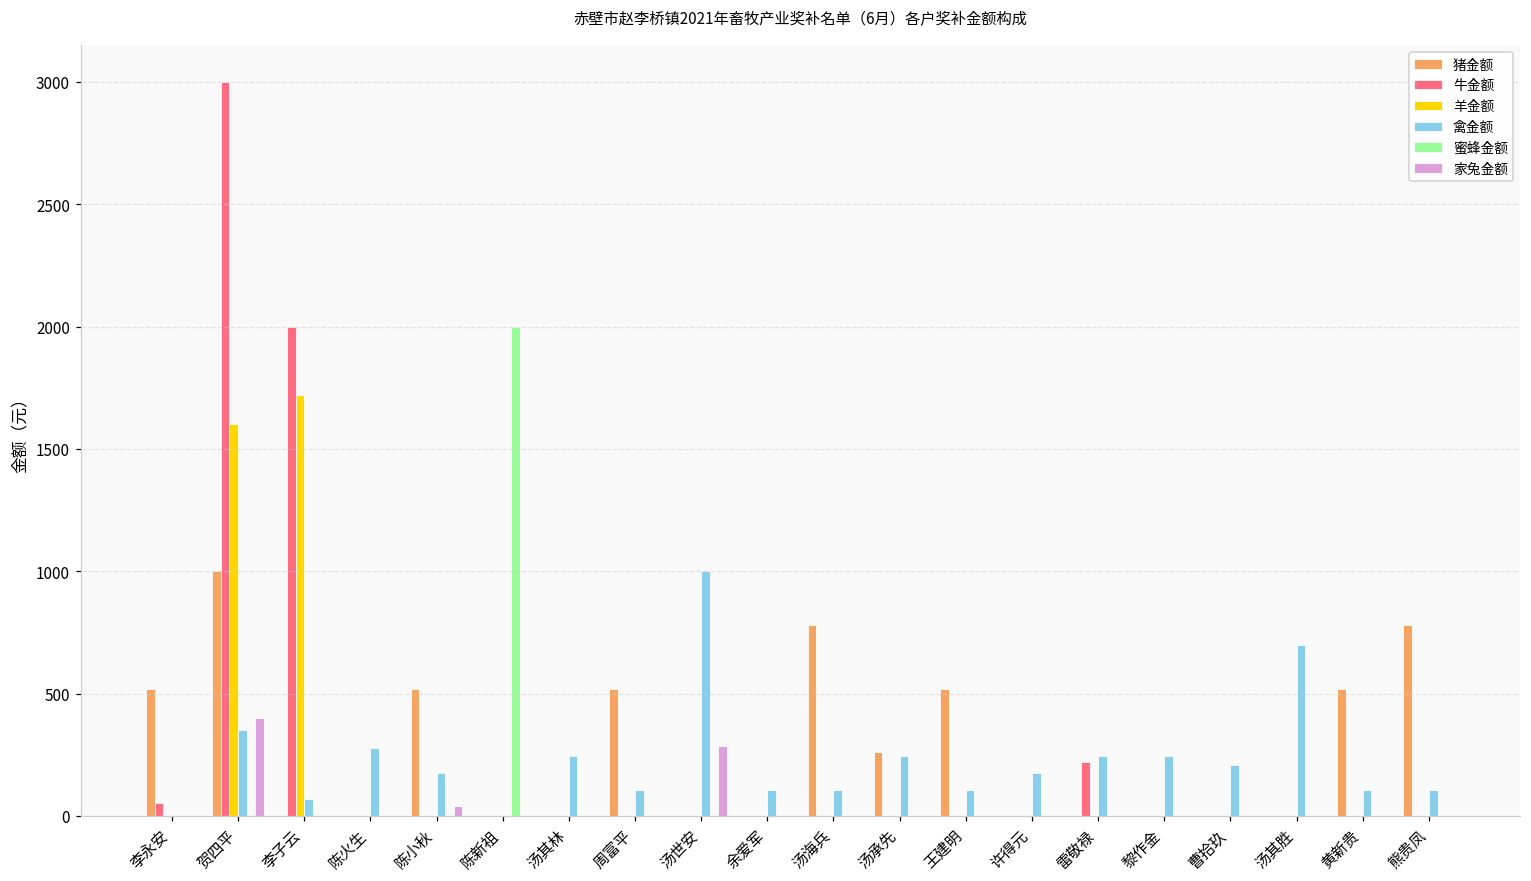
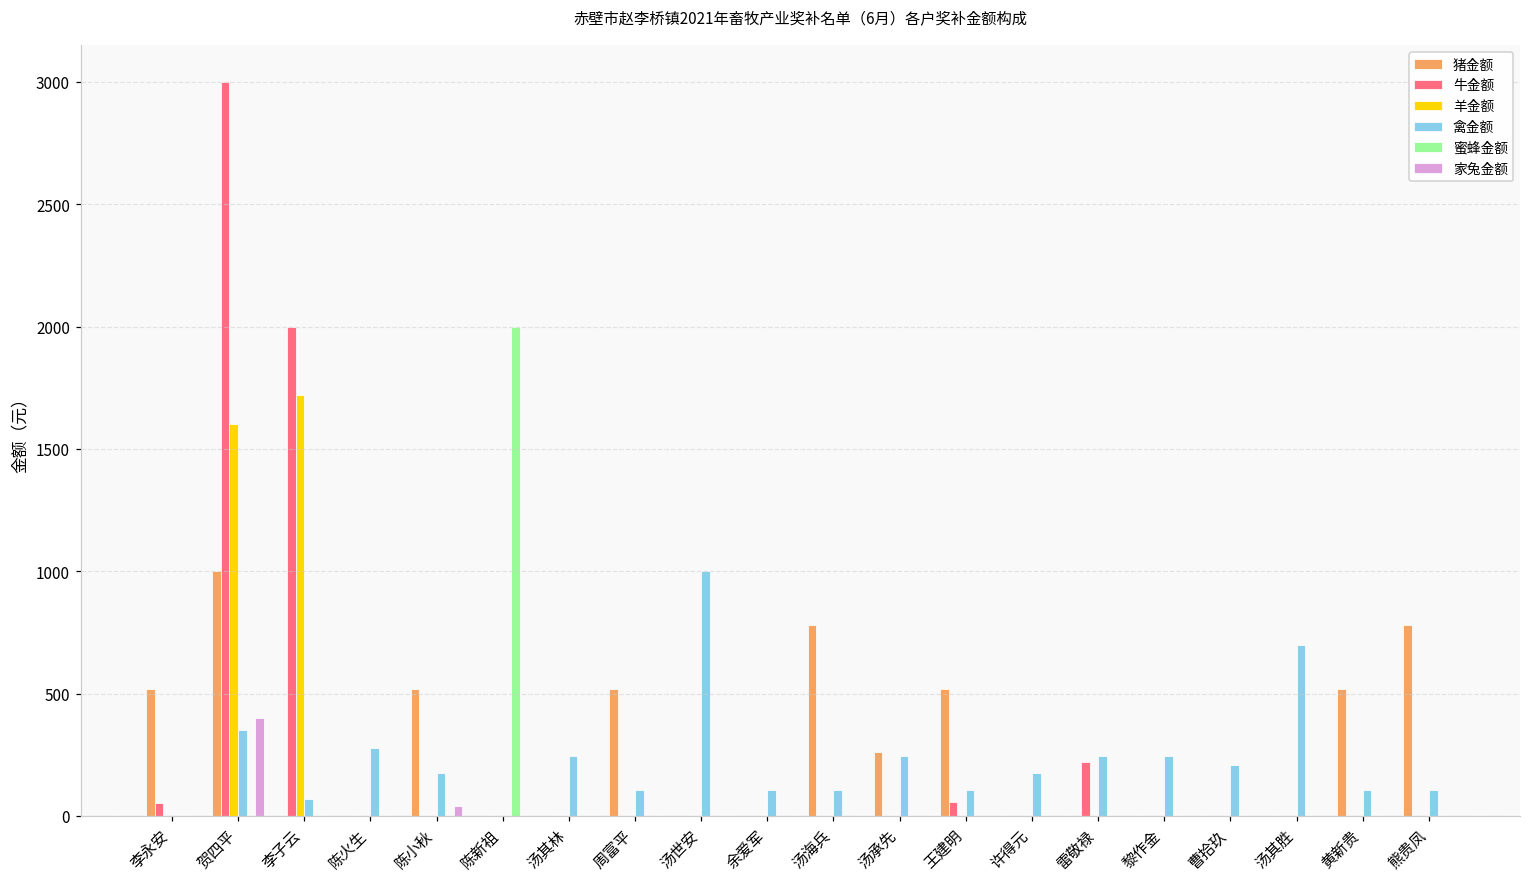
家兔金额, 汤世安: 290 -> 0
牛金额, 王建明: 0 -> 60
